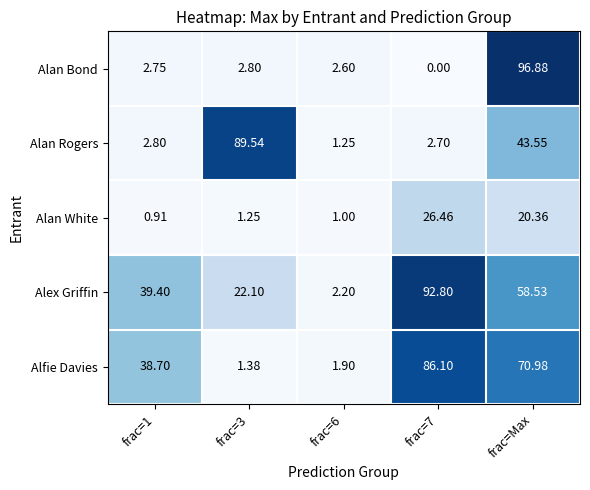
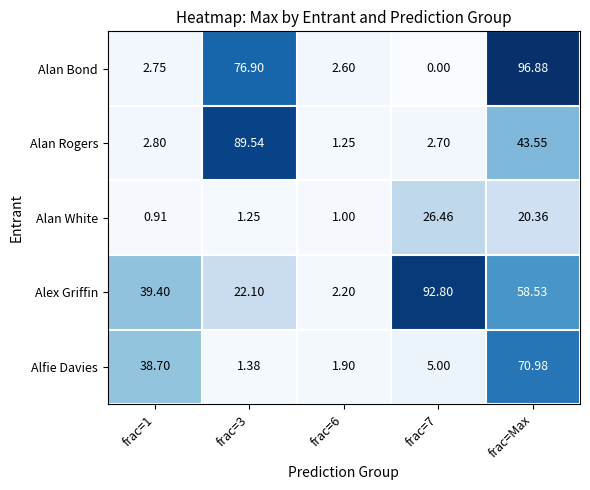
Alan Bond, frac=3: 2.80 -> 76.90
Alfie Davies, frac=7: 86.10 -> 5.00
